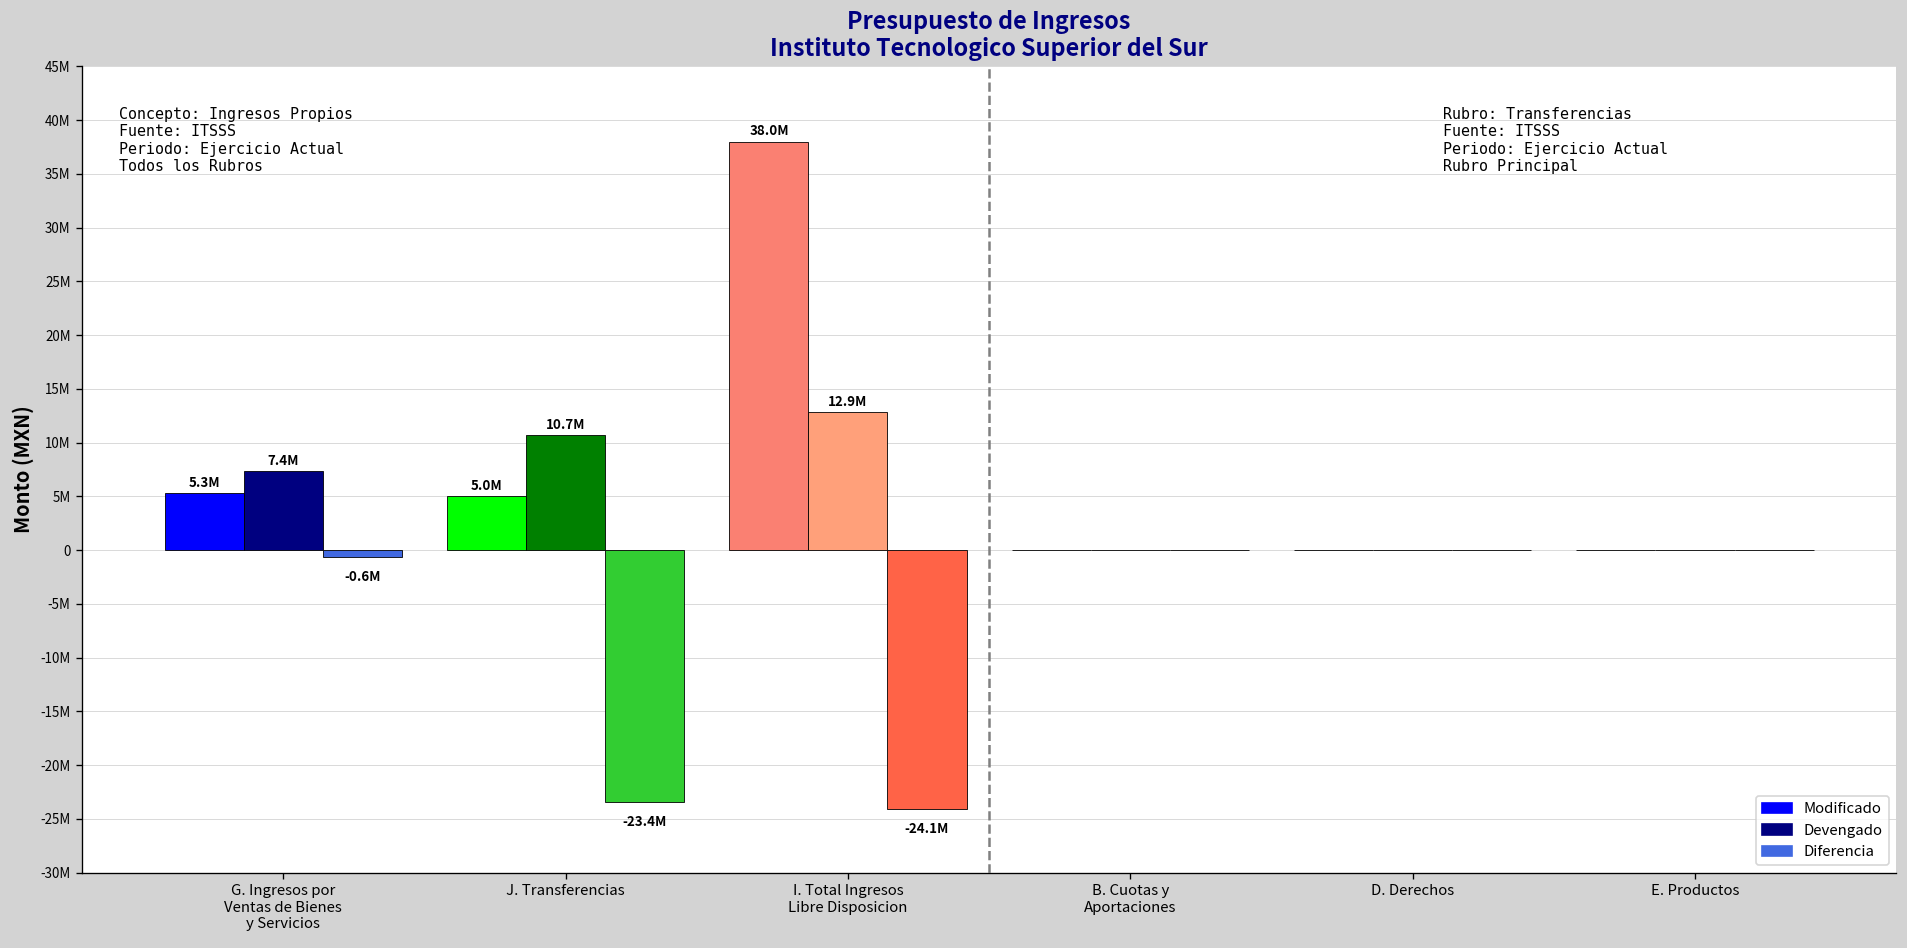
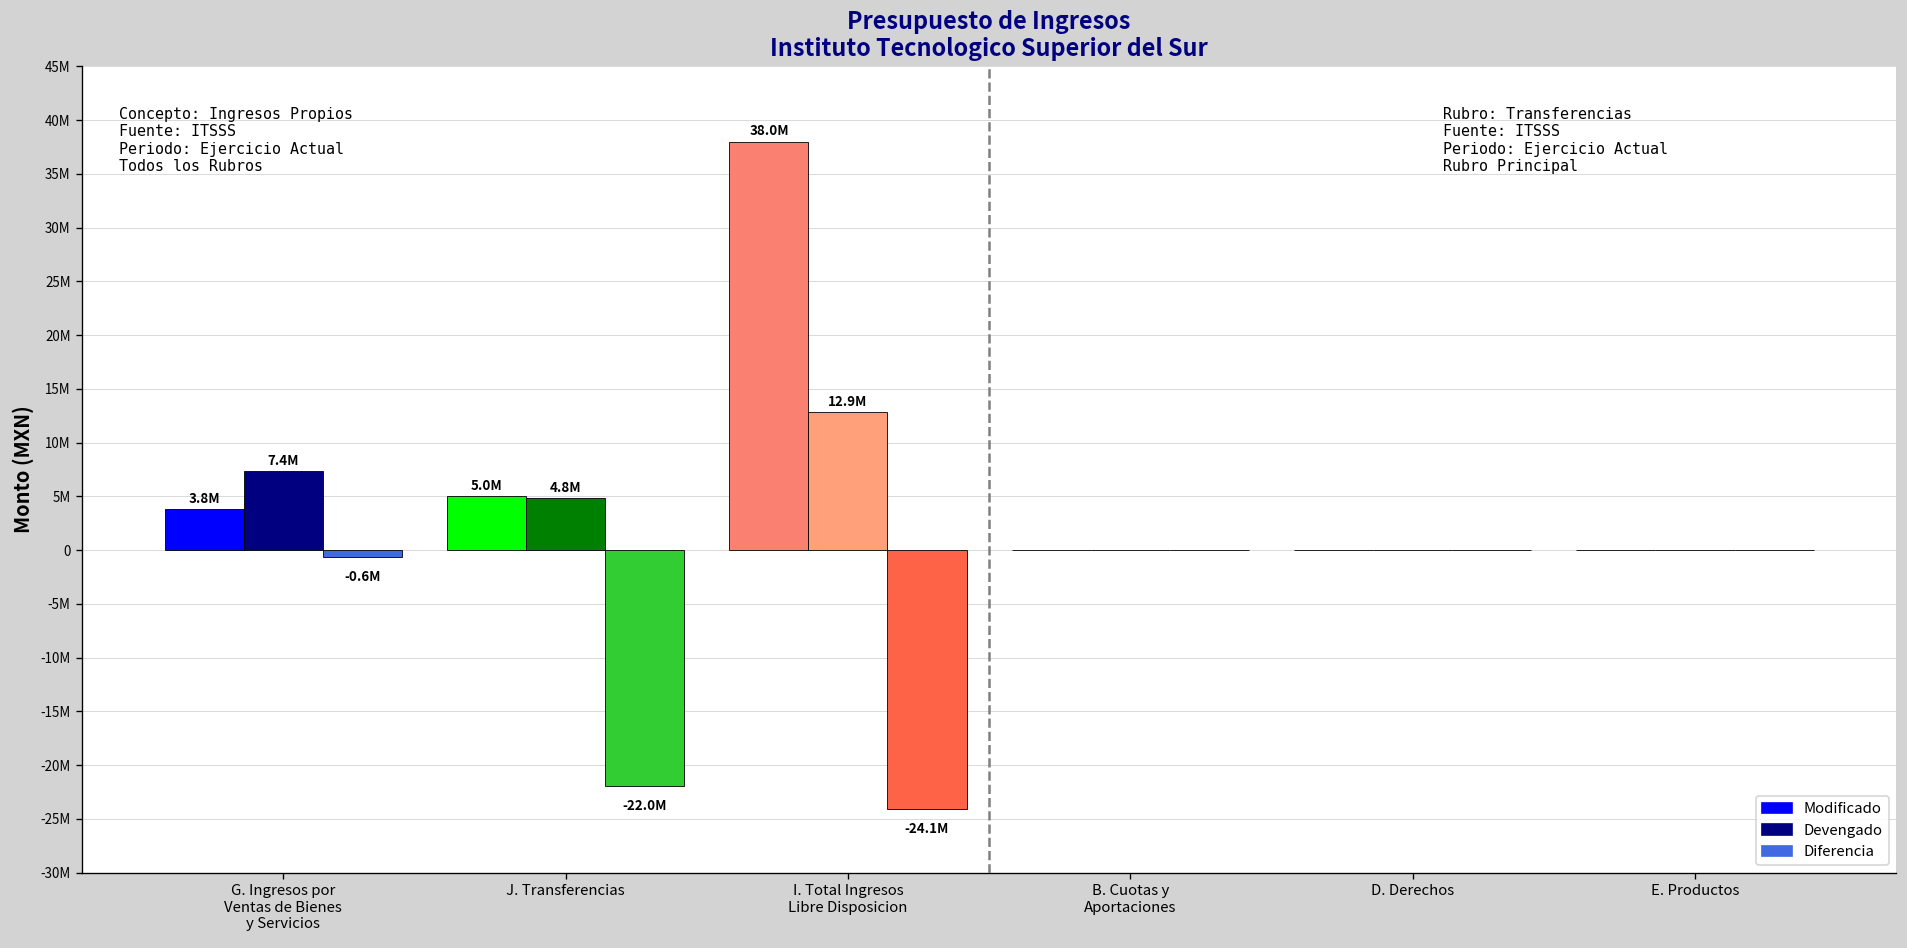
Modificado, G. Ingresos por Ventas de Bienes y Servicios: 5.3M -> 3.8M
Devengado, J. Transferencias: 10.7M -> 4.8M
Diferencia, J. Transferencias: -23.4M -> -22.0M
